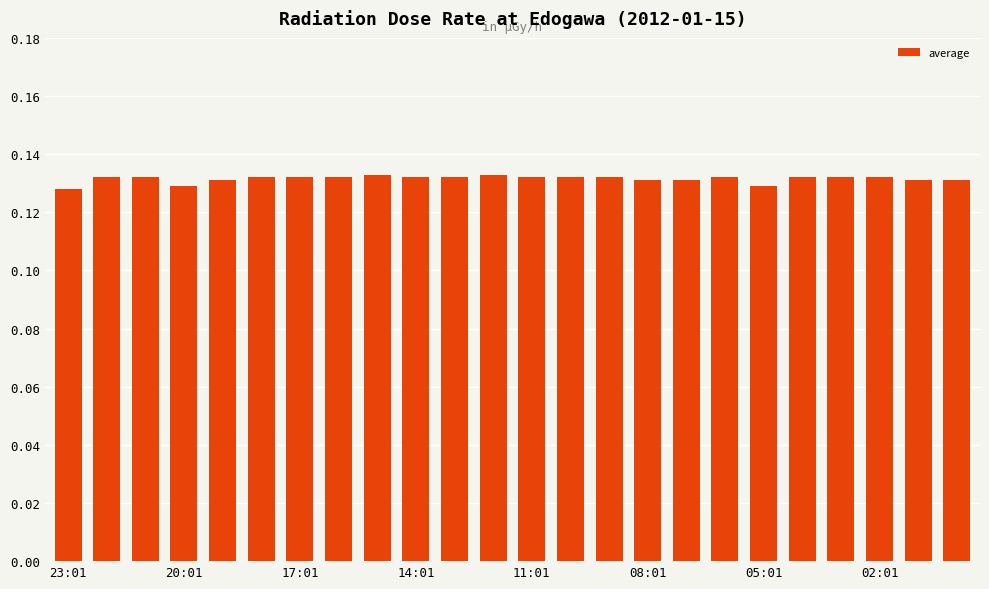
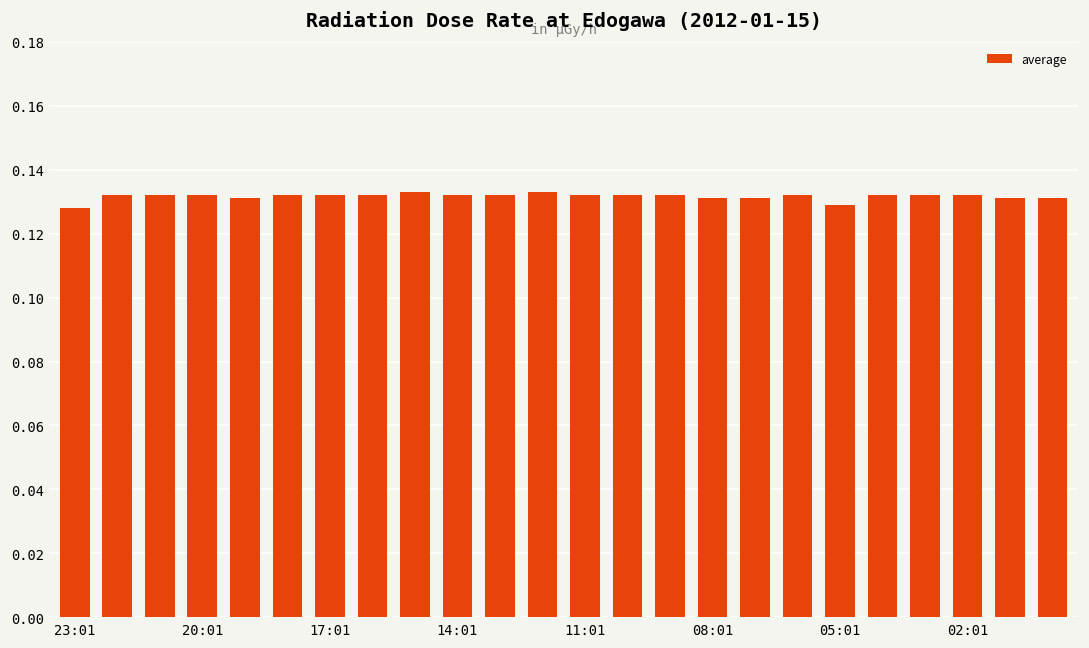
20:01: 0.129 -> 0.132
